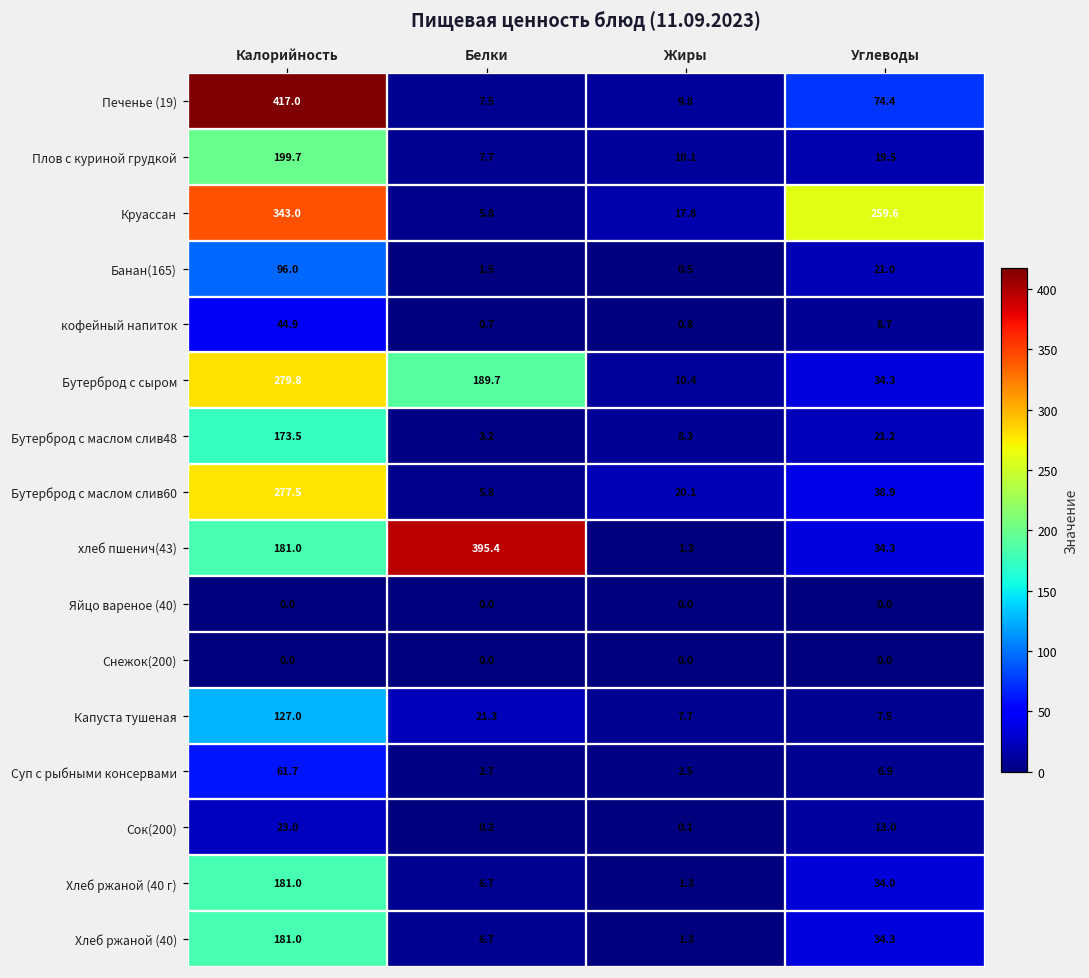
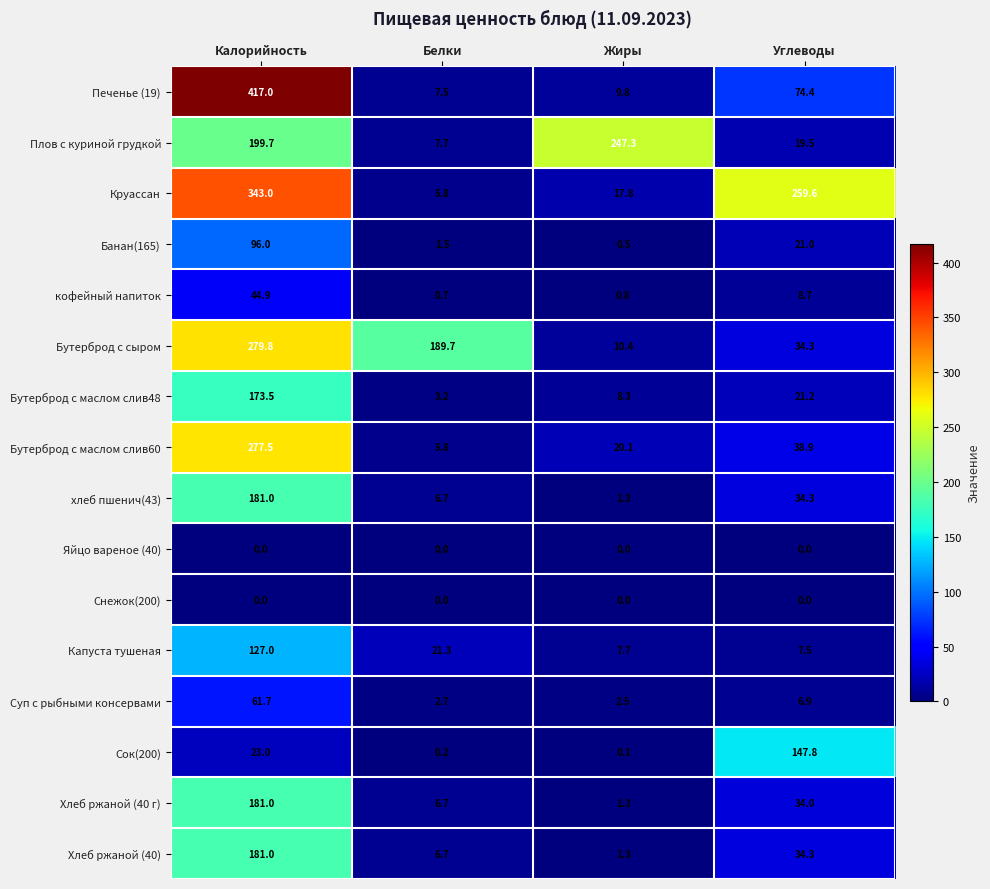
Плов с куриной грудкой, Жиры: 10.1 -> 247.3
хлеб пшенич(43), Белки: 395.4 -> 6.7
Сок(200), Углеводы: 13.0 -> 147.8
